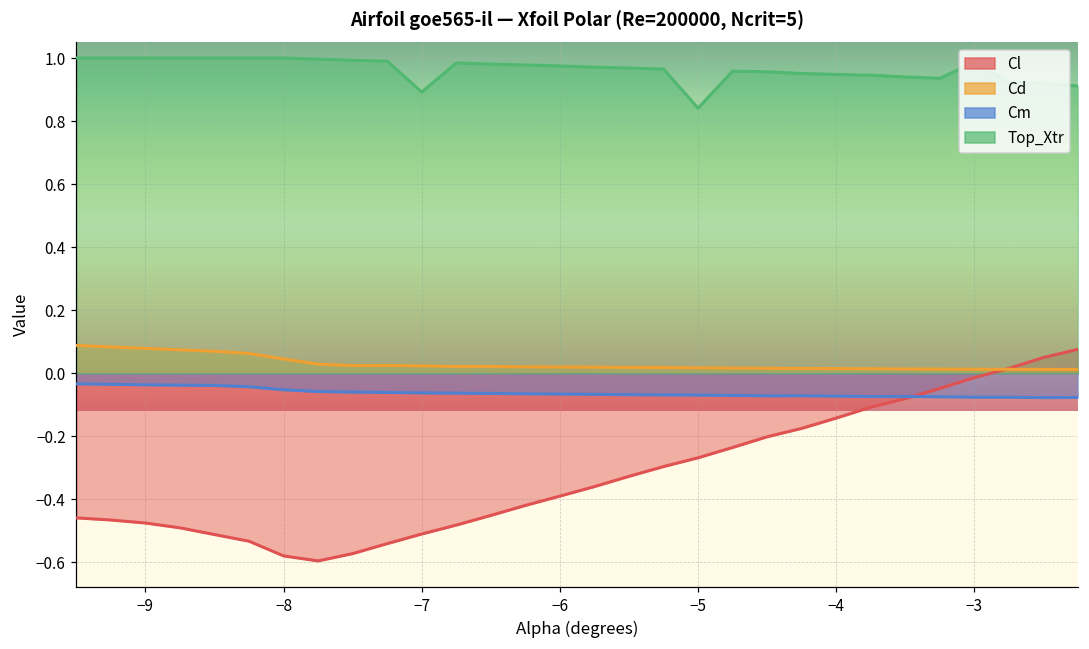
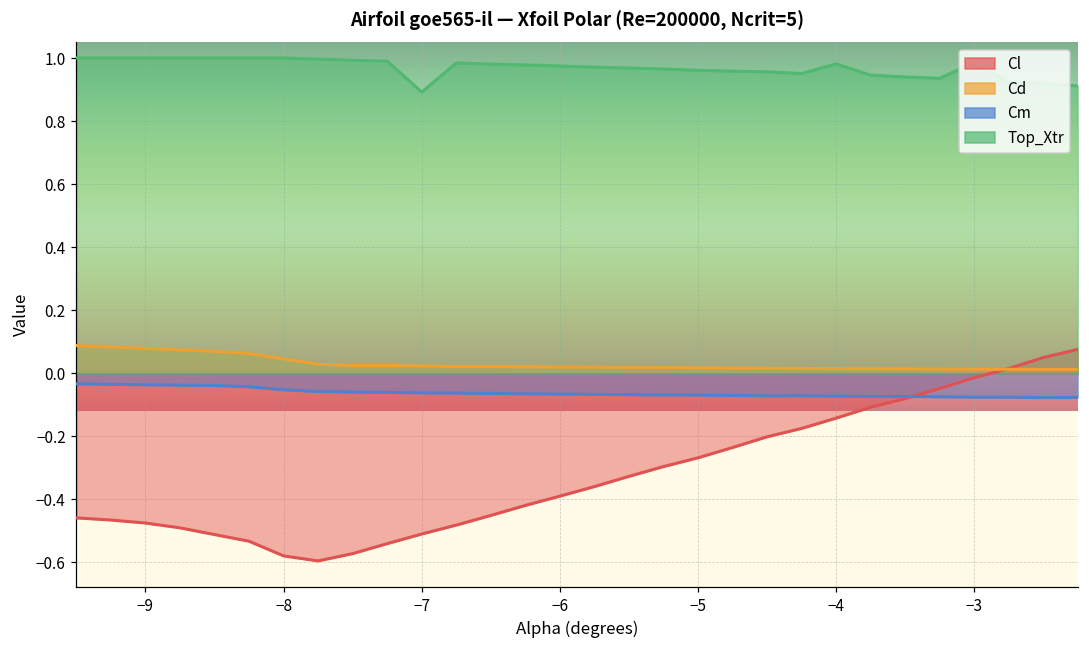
Top_Xtr, −5: 0.84 -> 0.96
Top_Xtr, −4: 0.95 -> 0.98
